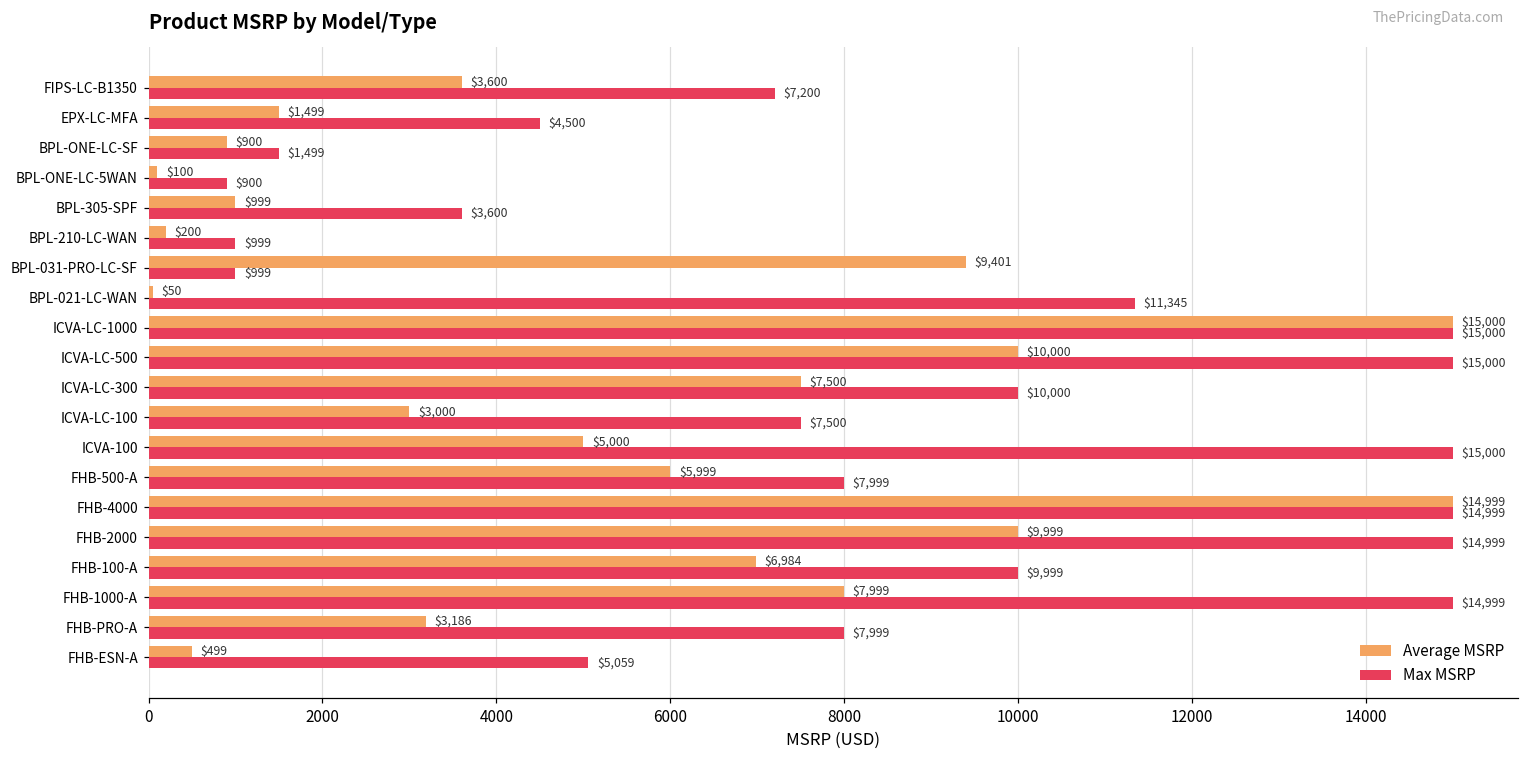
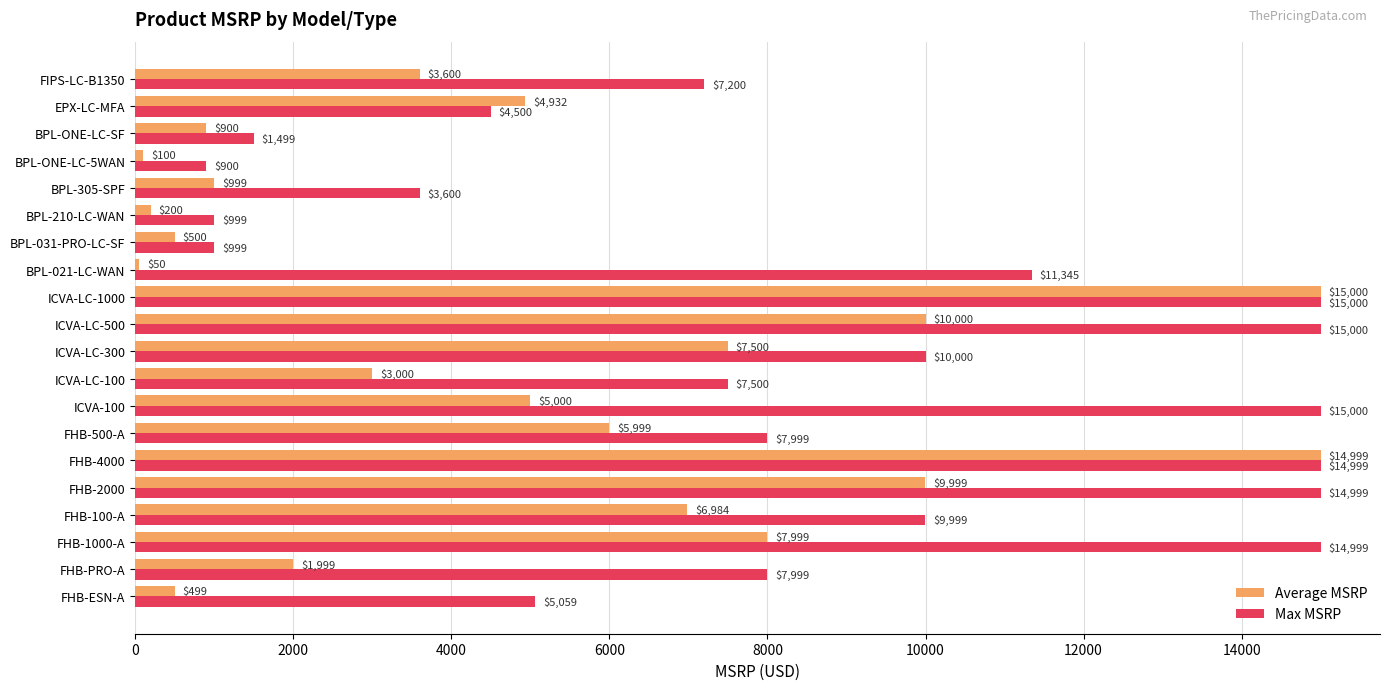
Average MSRP, EPX-LC-MFA: $1,499 -> $4,932
Average MSRP, BPL-031-PRO-LC-SF: $9,401 -> $500
Average MSRP, FHB-PRO-A: $3,186 -> $1,999
